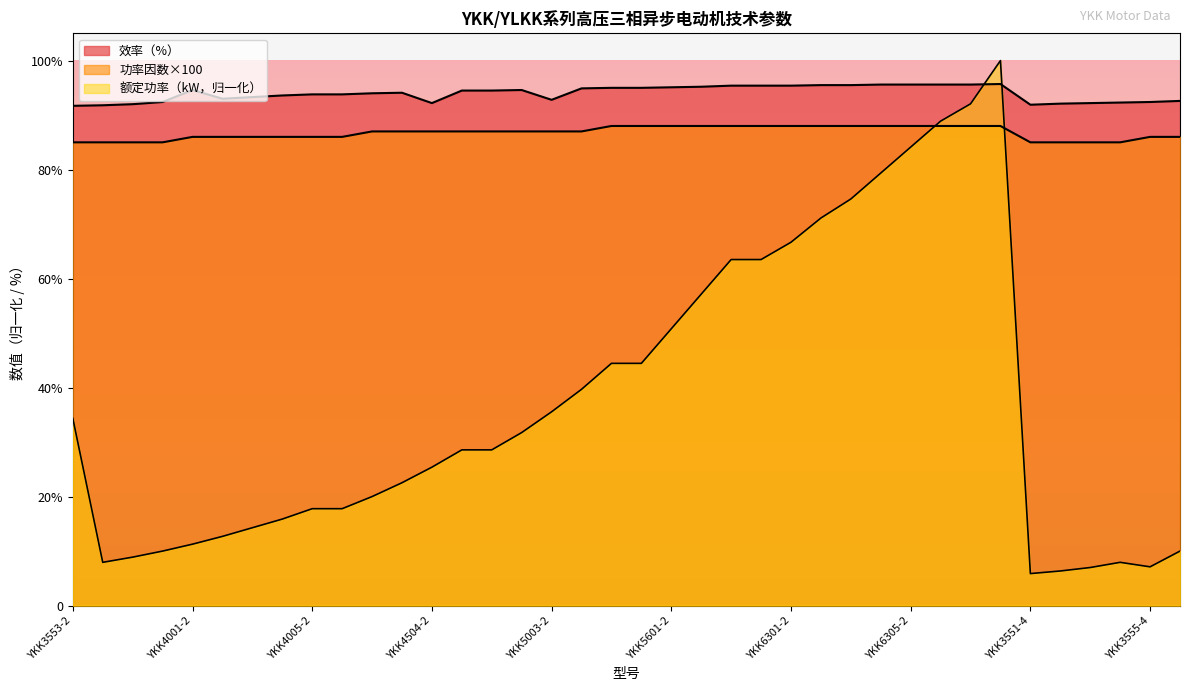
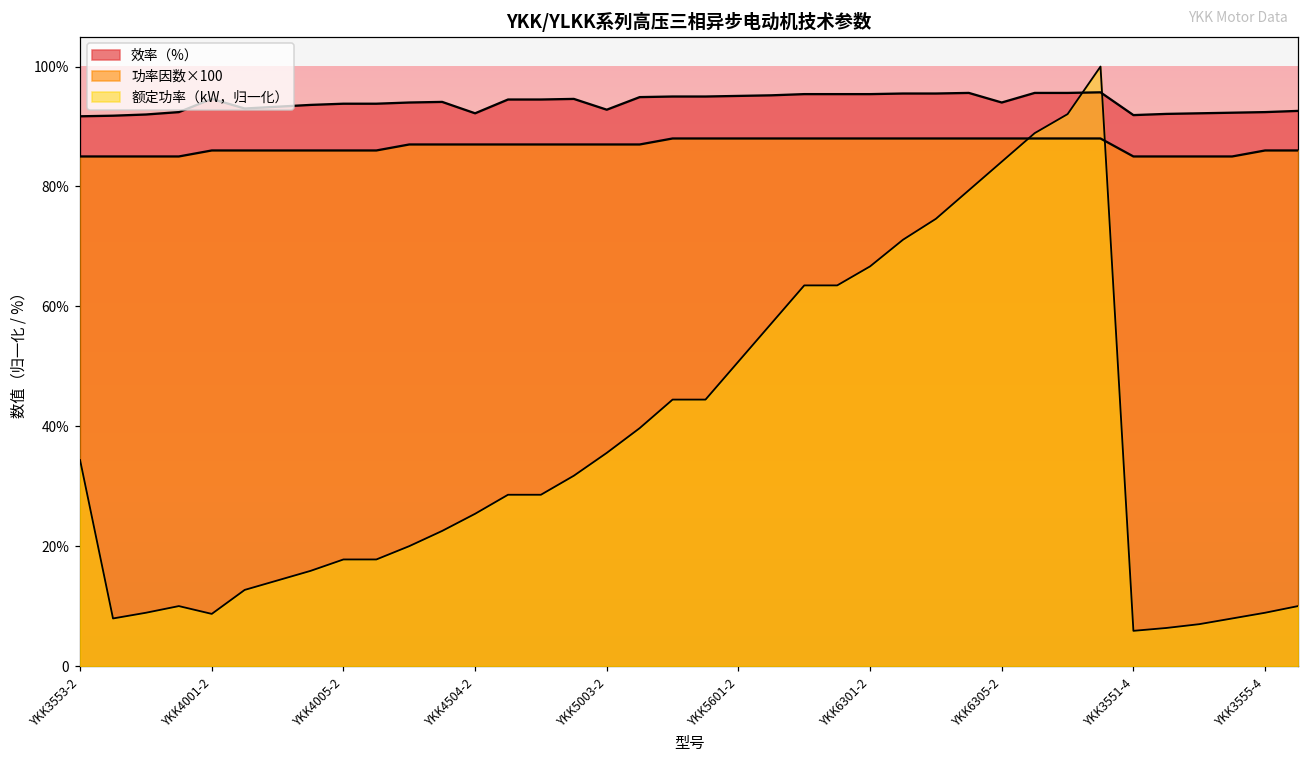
额定功率（kW，归一化）, YKK4001-2: 11% -> 9%
效率（%）, YKK6305-2: 96% -> 94%
额定功率（kW，归一化）, YKK3555-4: 7% -> 9%
